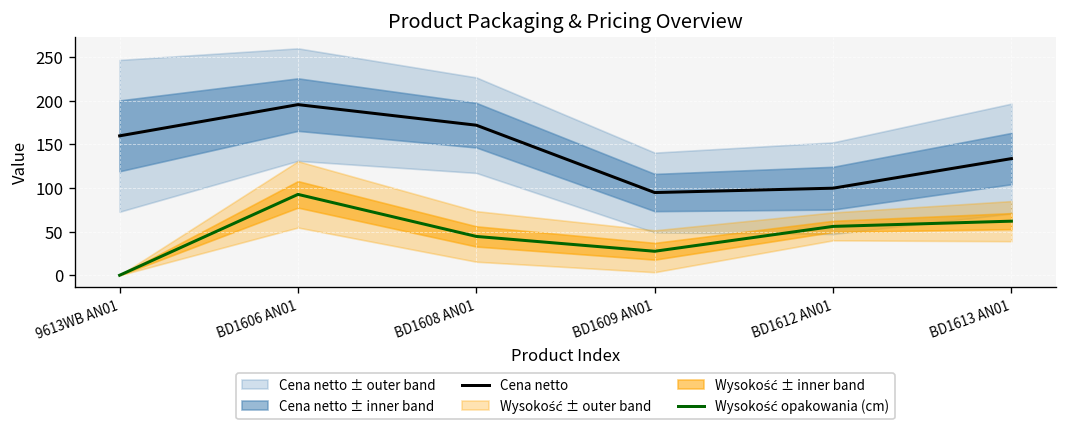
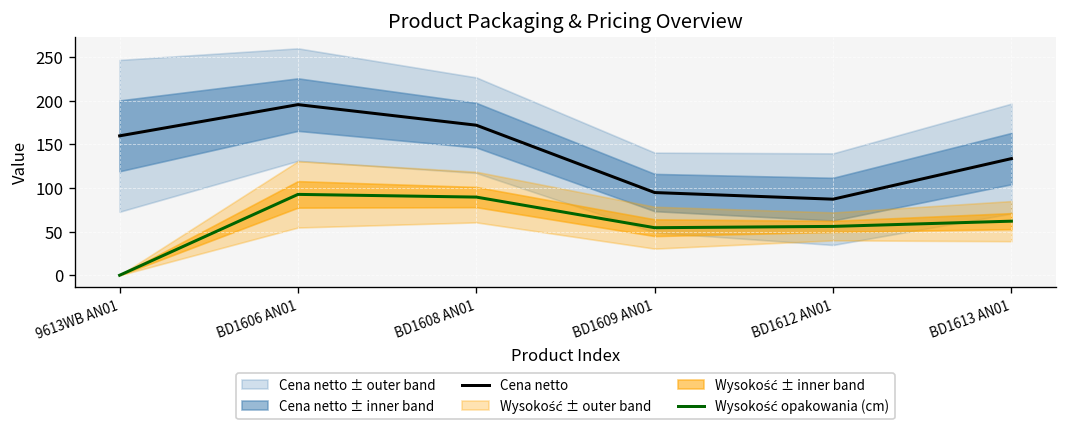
Wysokość opakowania (cm), BD1608 AN01: 40 -> 90
Wysokość opakowania (cm), BD1609 AN01: 30 -> 50
Cena netto, BD1612 AN01: 100 -> 90
